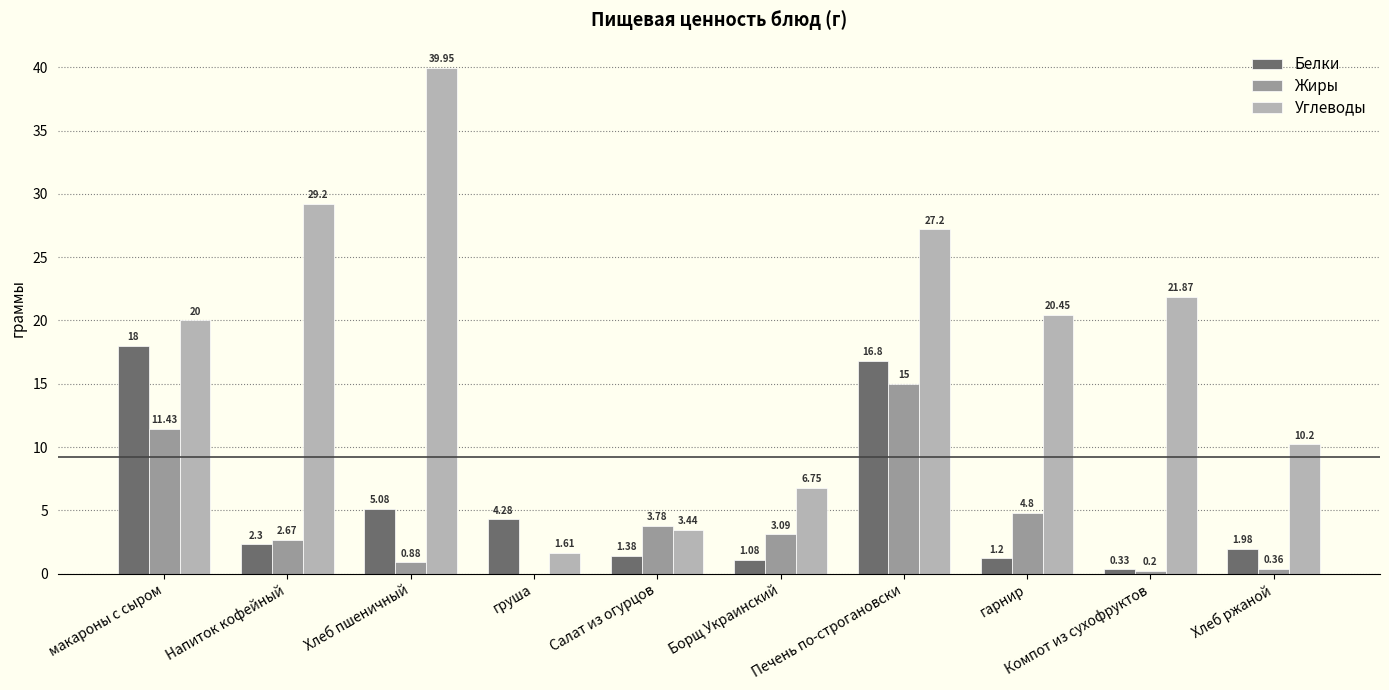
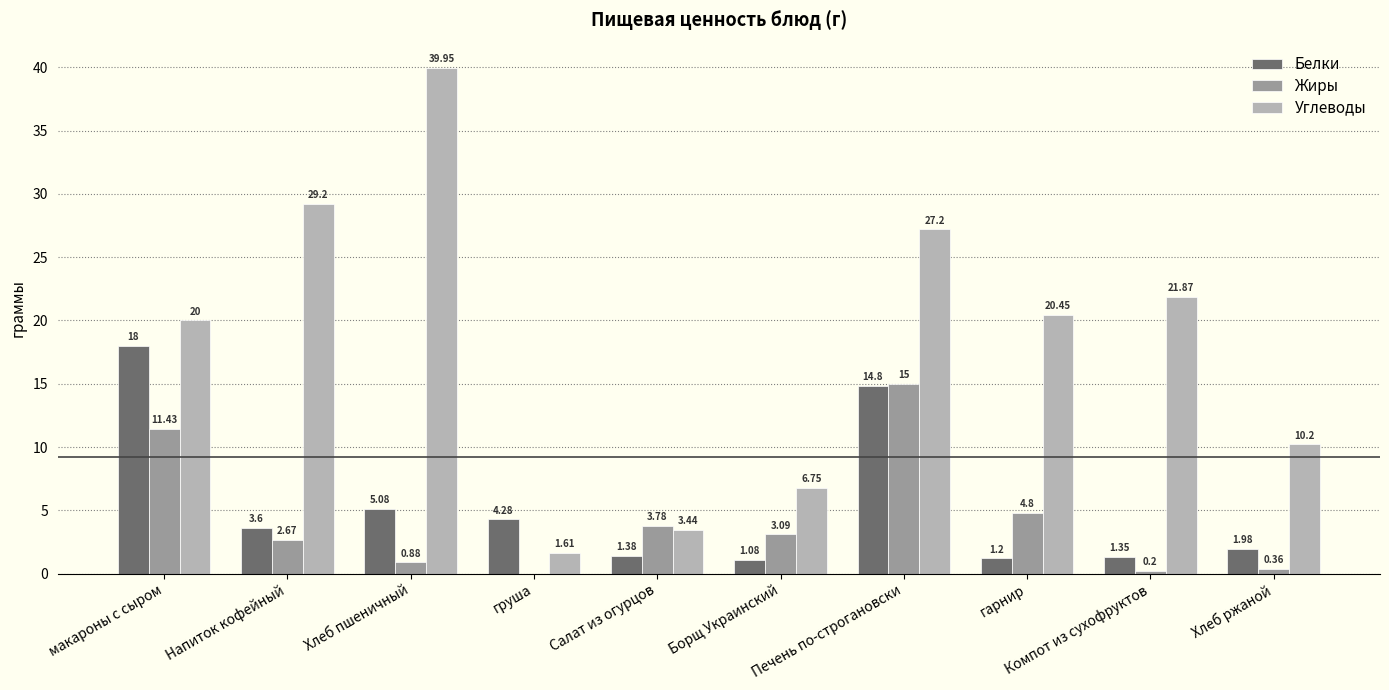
Белки, Напиток кофейный: 2.3 -> 3.6
Белки, Печень по-строгановски: 16.8 -> 14.8
Белки, Компот из сухофруктов: 0.33 -> 1.35
